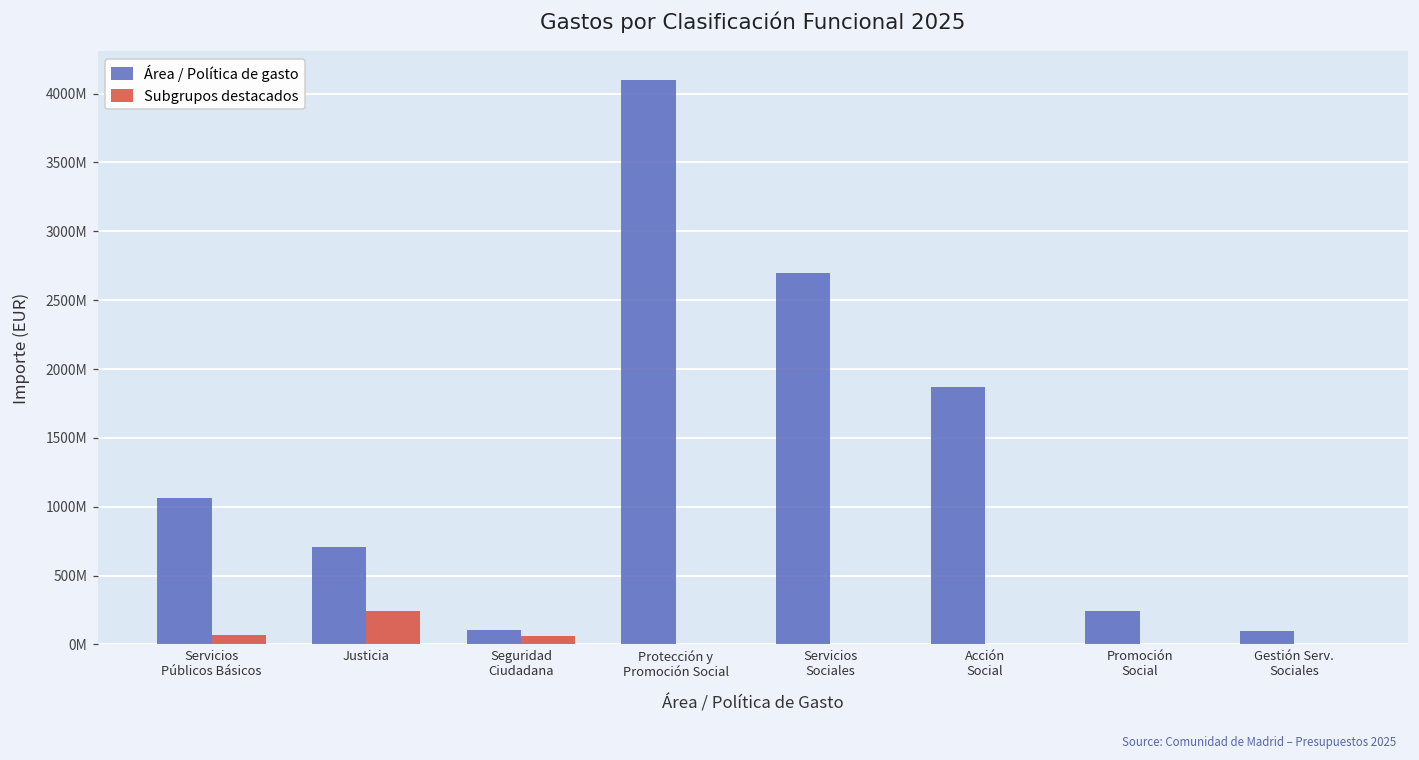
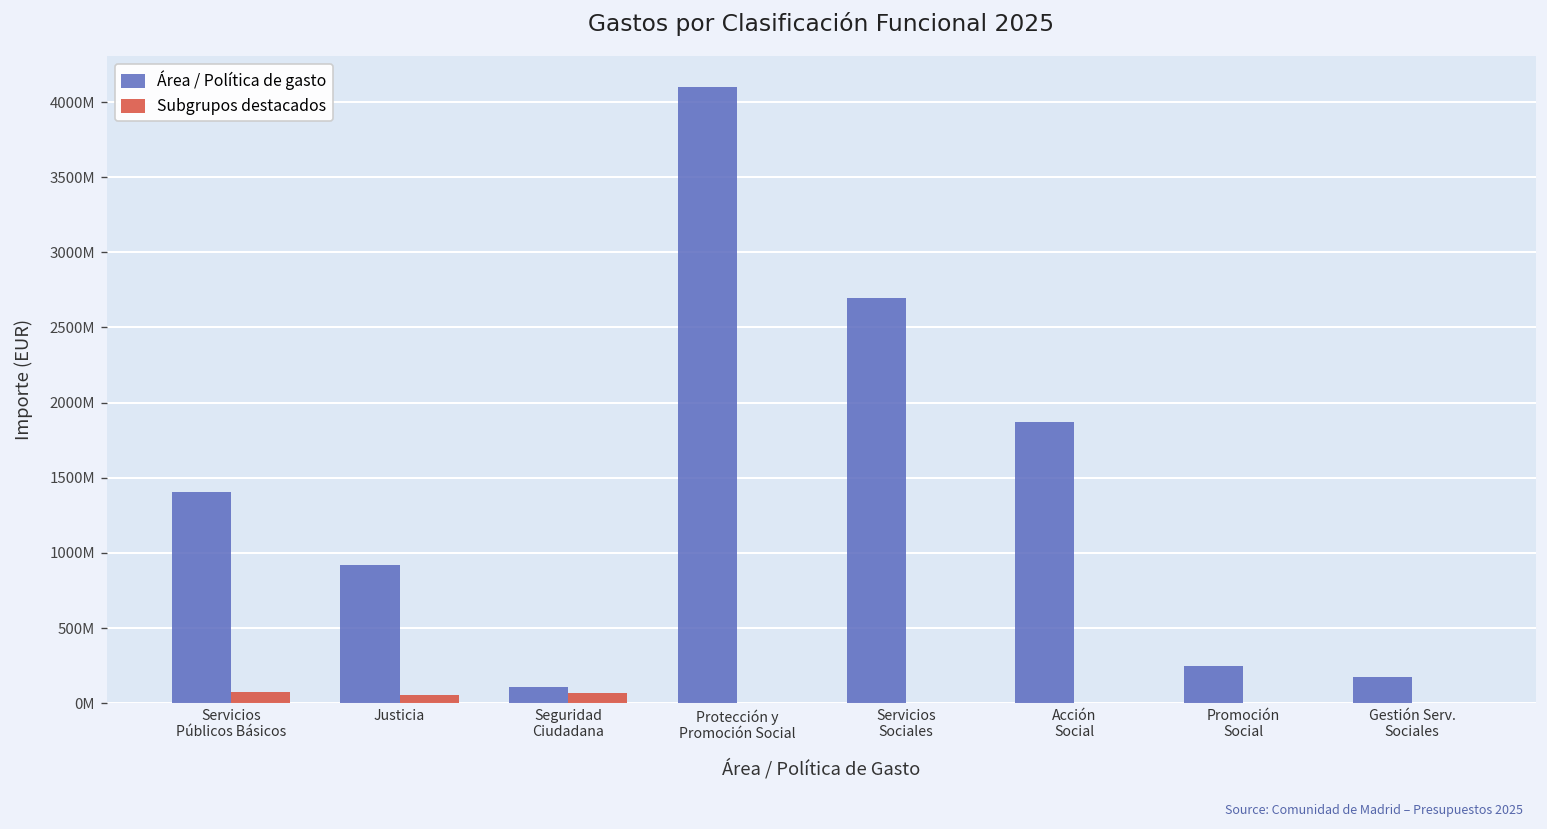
Área / Política de gasto, Servicios Públicos Básicos: 1070000000 -> 1410000000
Área / Política de gasto, Justicia: 710000000 -> 920000000
Subgrupos destacados, Justicia: 240000000 -> 50000000
Área / Política de gasto, Gestión Serv. Sociales: 100000000 -> 170000000
